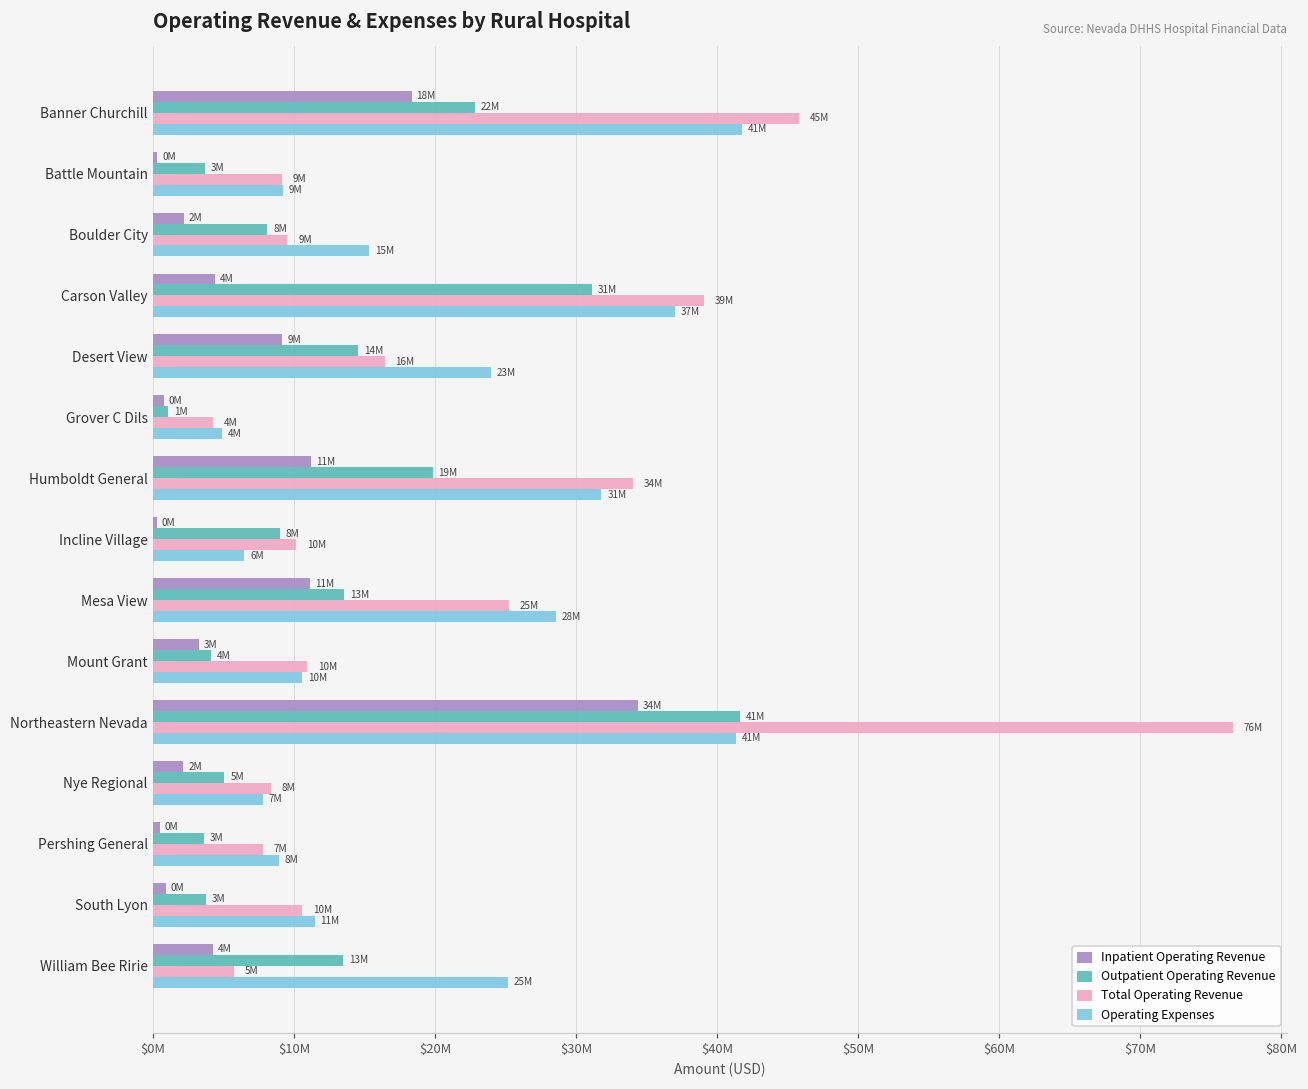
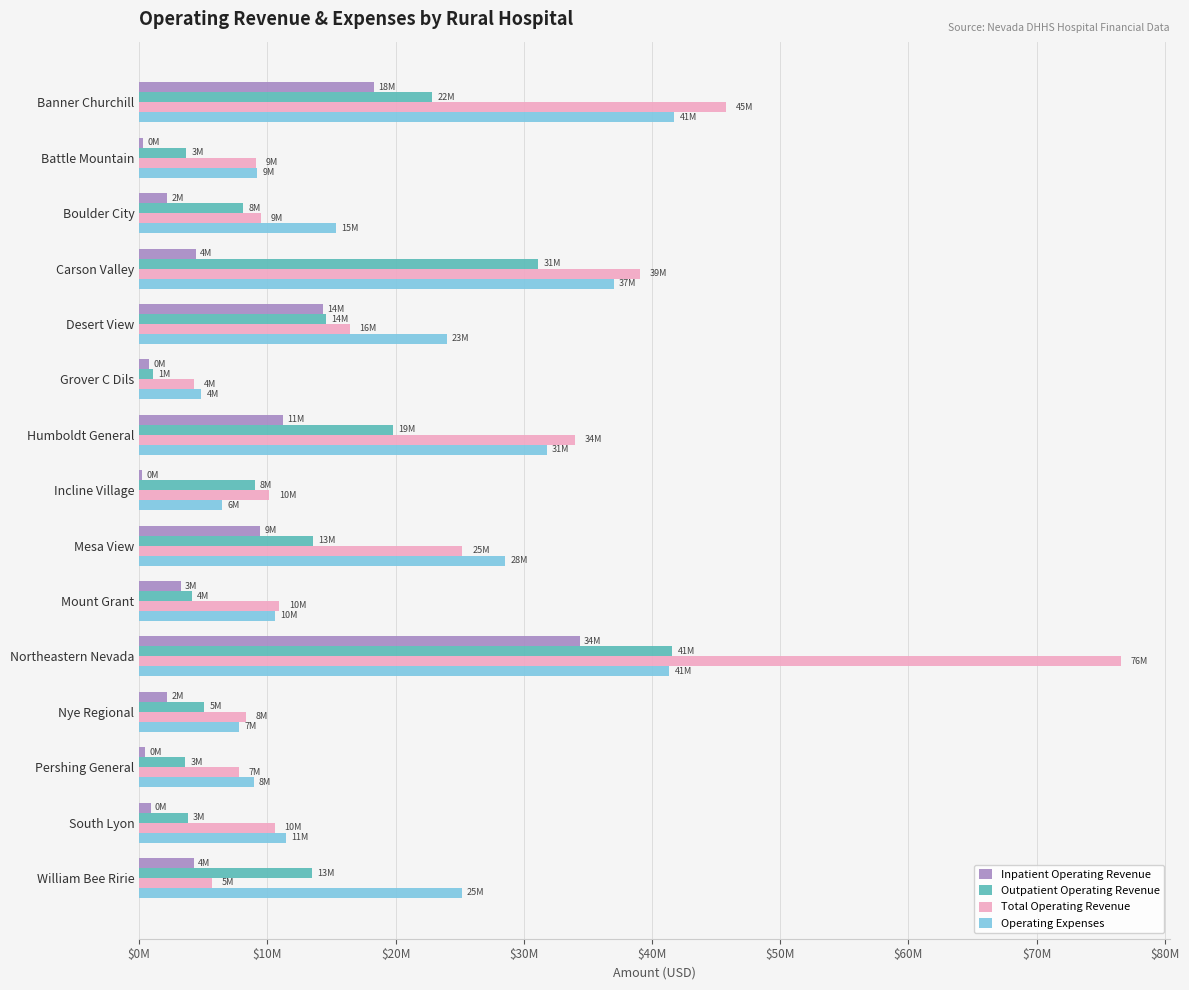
Inpatient Operating Revenue, Desert View: 9M -> 14M
Inpatient Operating Revenue, Mesa View: 11M -> 9M
